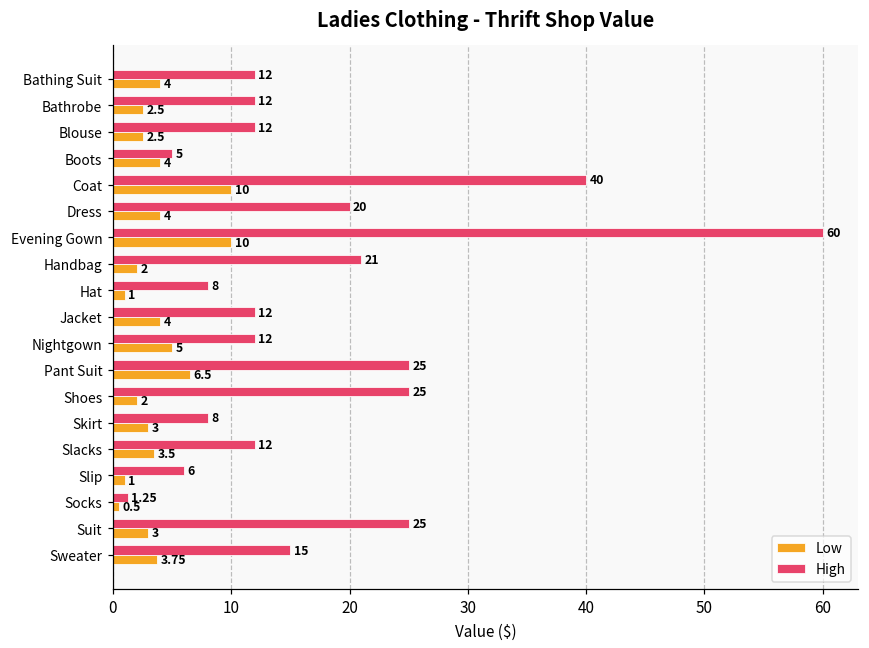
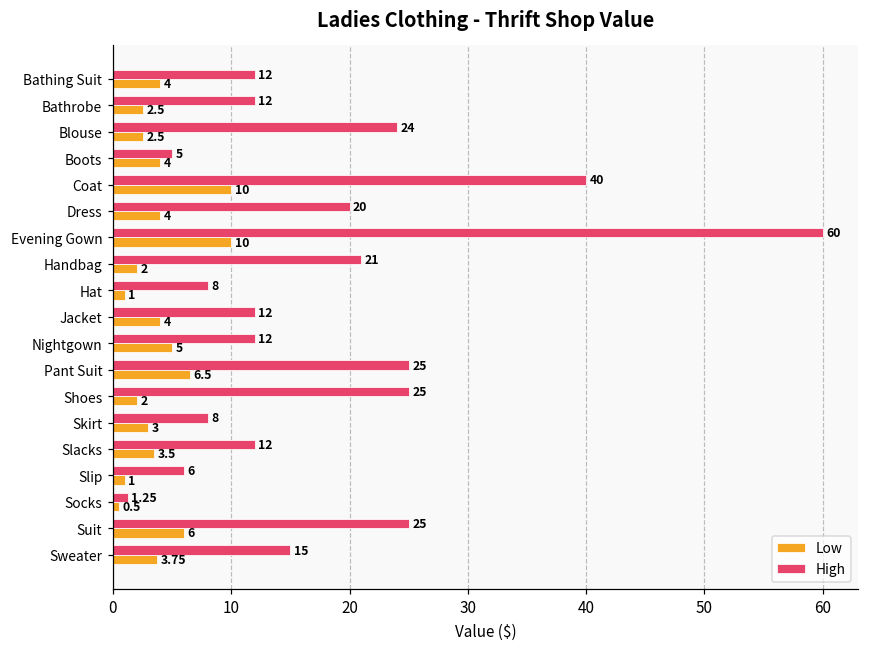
High, Blouse: 12 -> 24
Low, Suit: 3 -> 6
